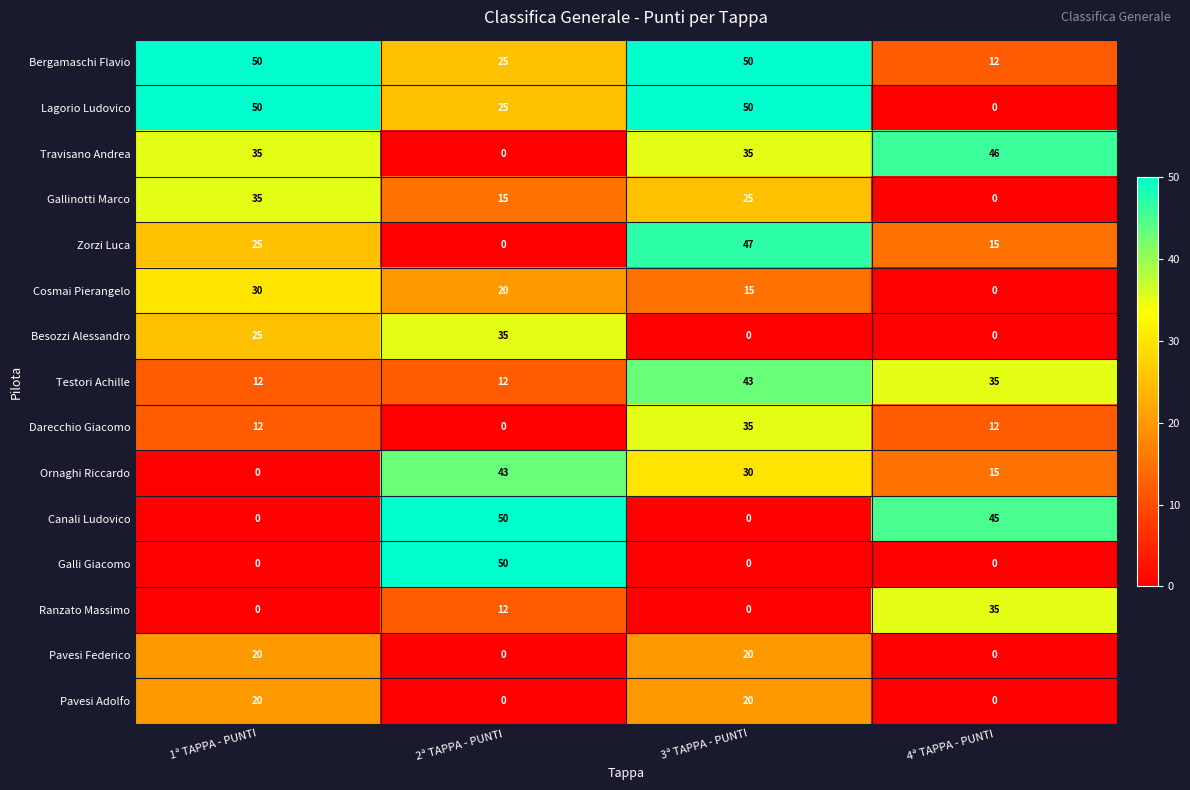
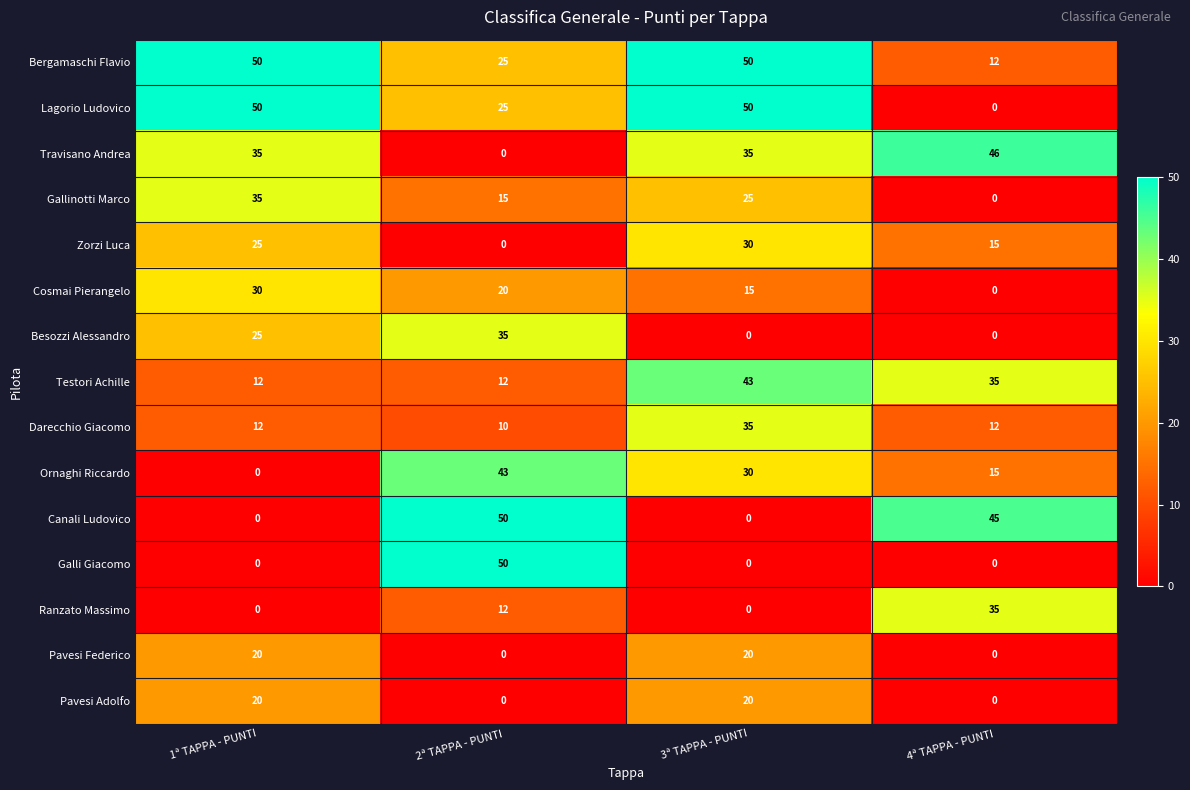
Zorzi Luca, 3ª TAPPA - PUNTI: 47 -> 30
Darecchio Giacomo, 2ª TAPPA - PUNTI: 0 -> 10
